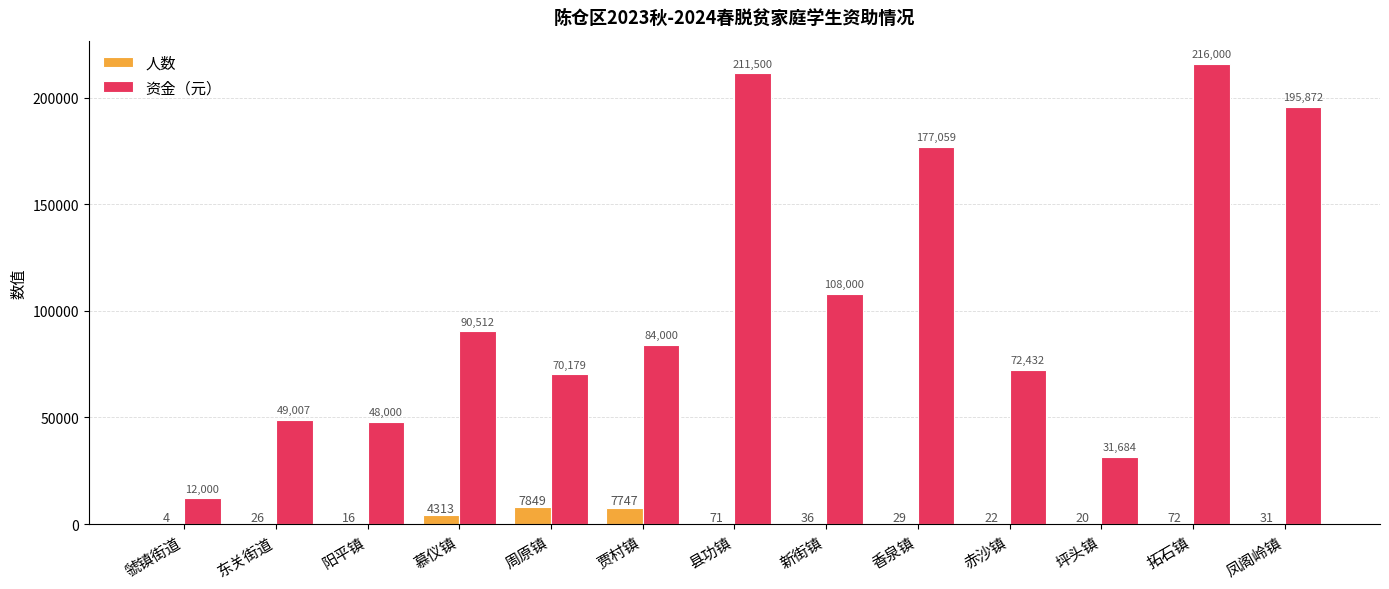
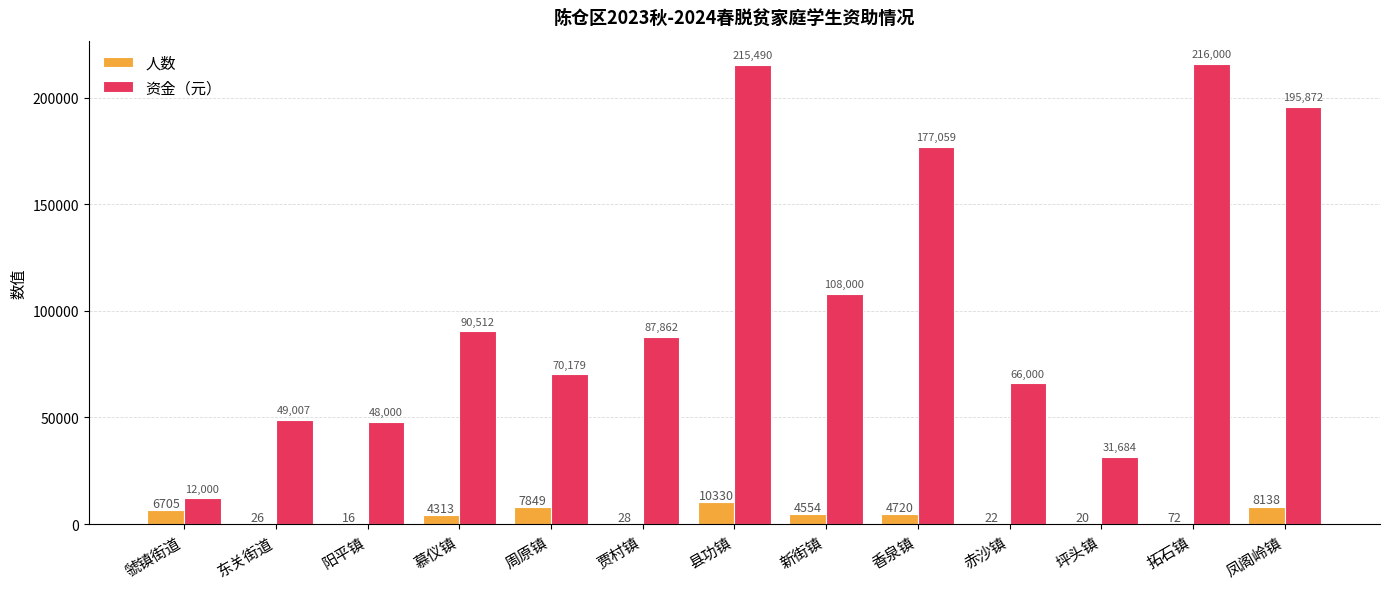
人数, 虢镇街道: 4 -> 6705
人数, 贾村镇: 7747 -> 28
资金（元）, 贾村镇: 84,000 -> 87,862
人数, 县功镇: 71 -> 10330
资金（元）, 县功镇: 211,500 -> 215,490
人数, 新街镇: 36 -> 4554
人数, 香泉镇: 29 -> 4720
资金（元）, 赤沙镇: 72,432 -> 66,000
人数, 凤阁岭镇: 31 -> 8138
